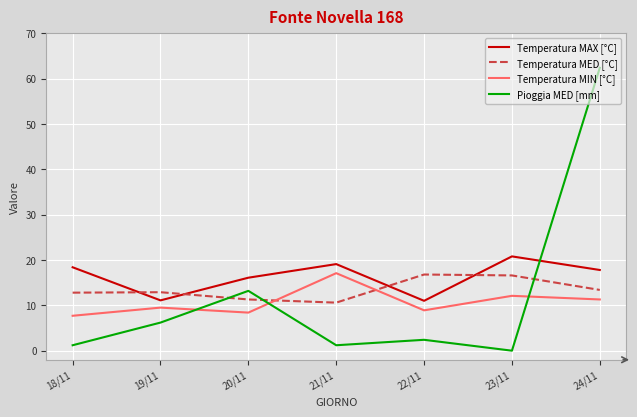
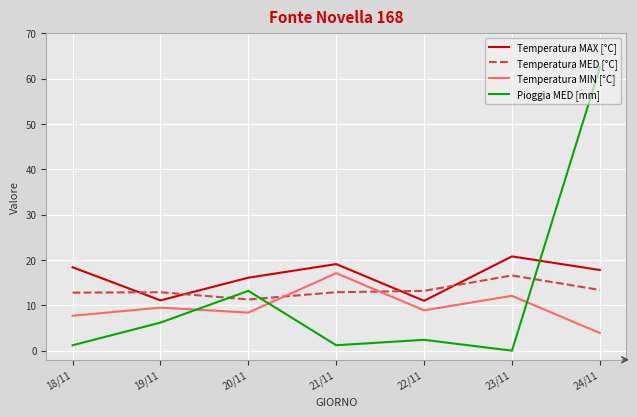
Temperatura MED [°C], 21/11: 11 -> 13
Temperatura MED [°C], 22/11: 17 -> 13
Temperatura MIN [°C], 24/11: 11 -> 4
